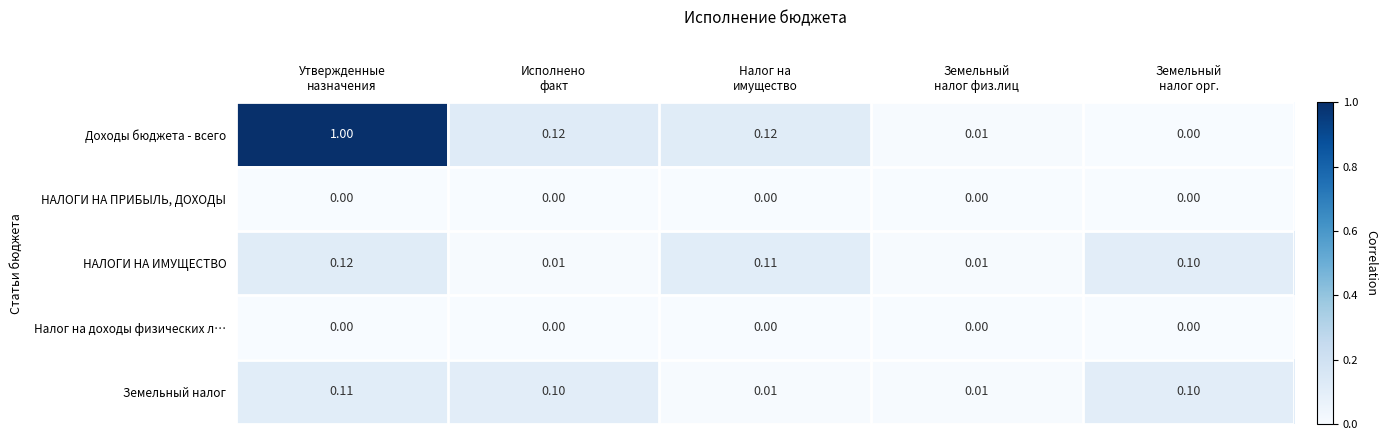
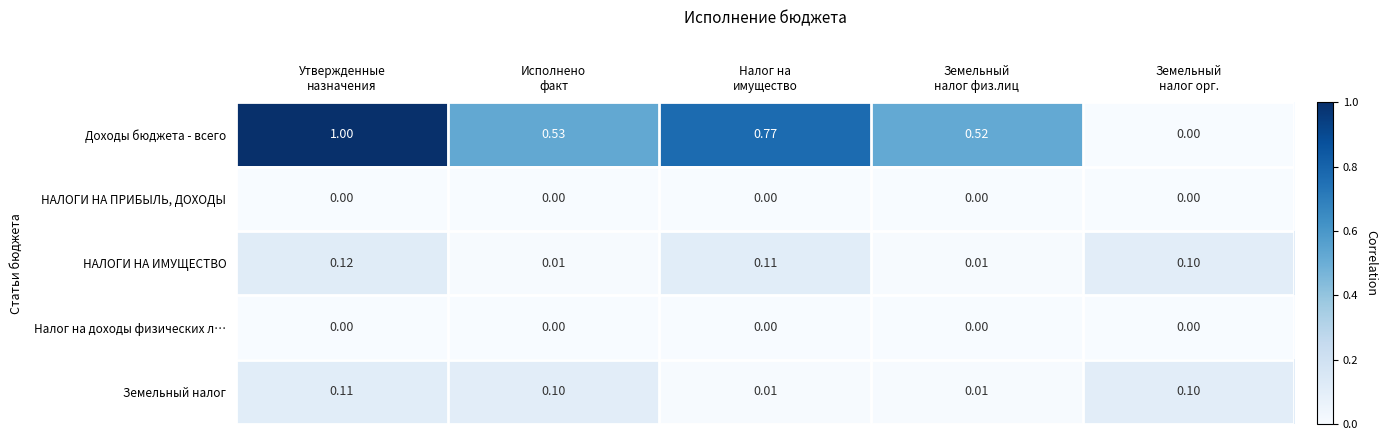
Доходы бюджета - всего, Исполнено факт: 0.12 -> 0.53
Доходы бюджета - всего, Налог на имущество: 0.12 -> 0.77
Доходы бюджета - всего, Земельный налог физ.лиц: 0.01 -> 0.52
